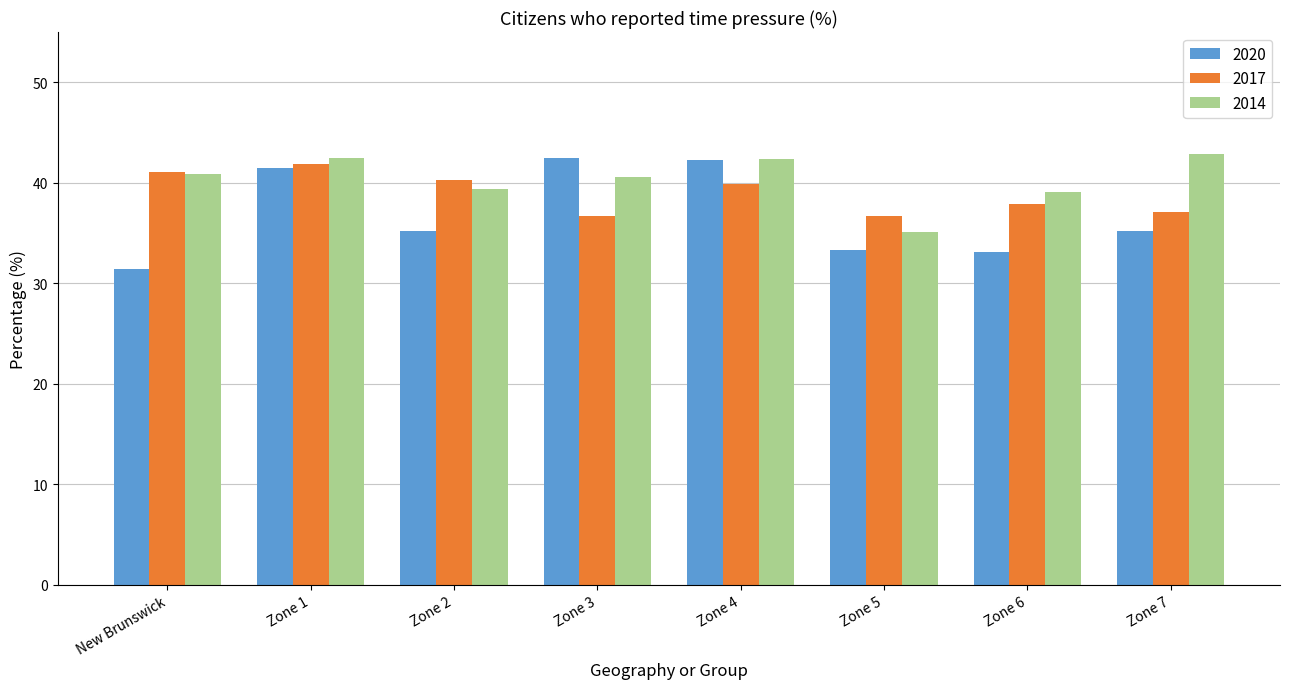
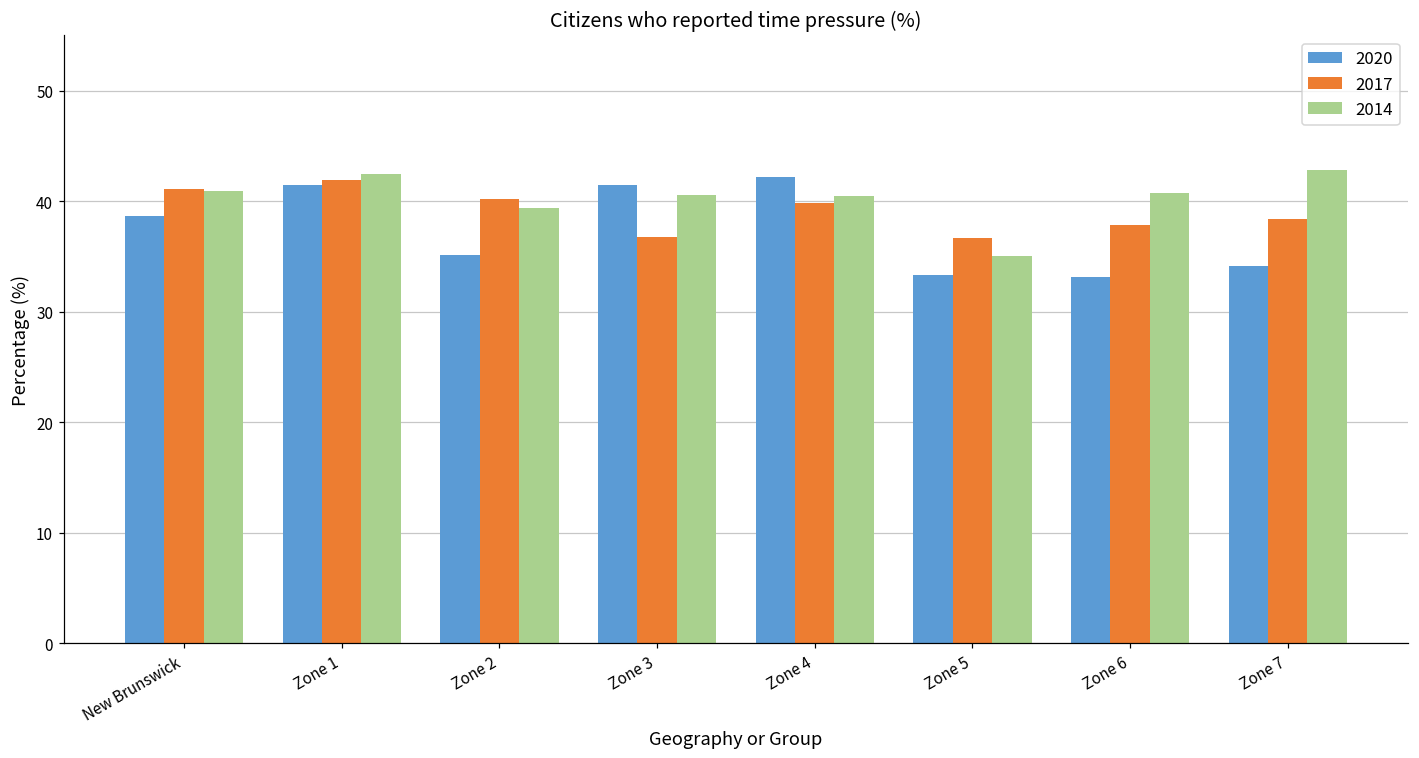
2020, New Brunswick: 31.4 -> 38.6
2020, Zone 3: 42.5 -> 41.5
2014, Zone 4: 42.3 -> 40.5
2014, Zone 6: 39.1 -> 40.7
2020, Zone 7: 35.2 -> 34.1
2017, Zone 7: 37.1 -> 38.4
